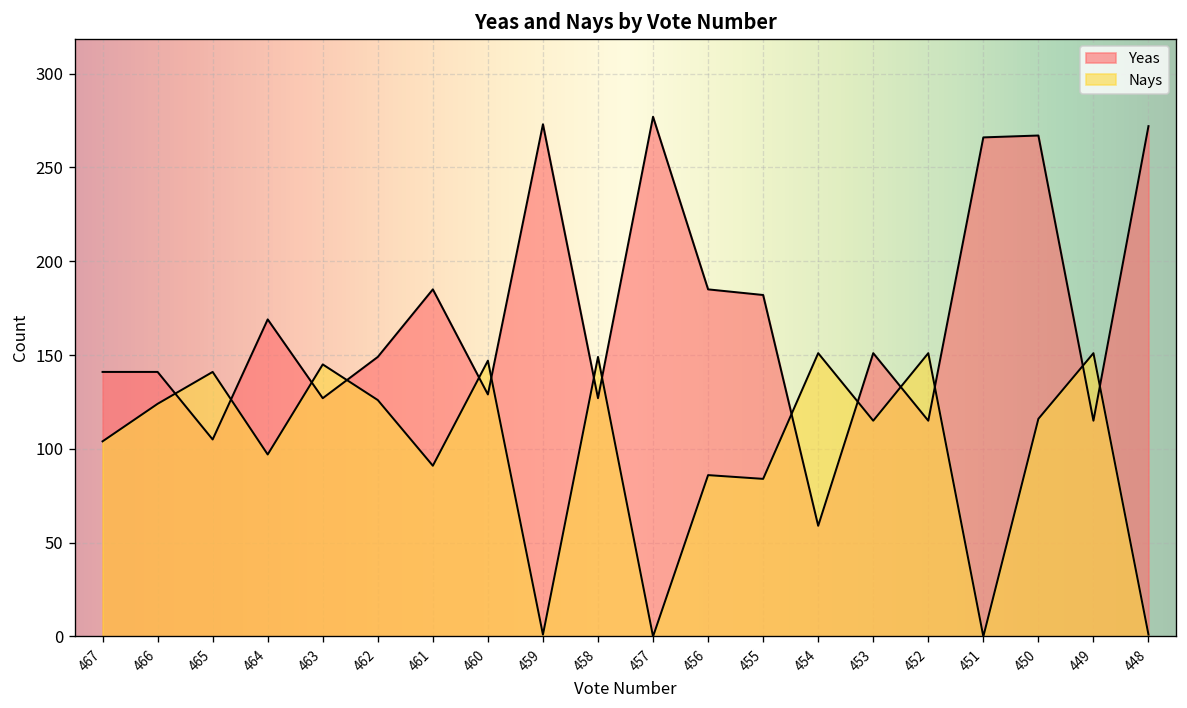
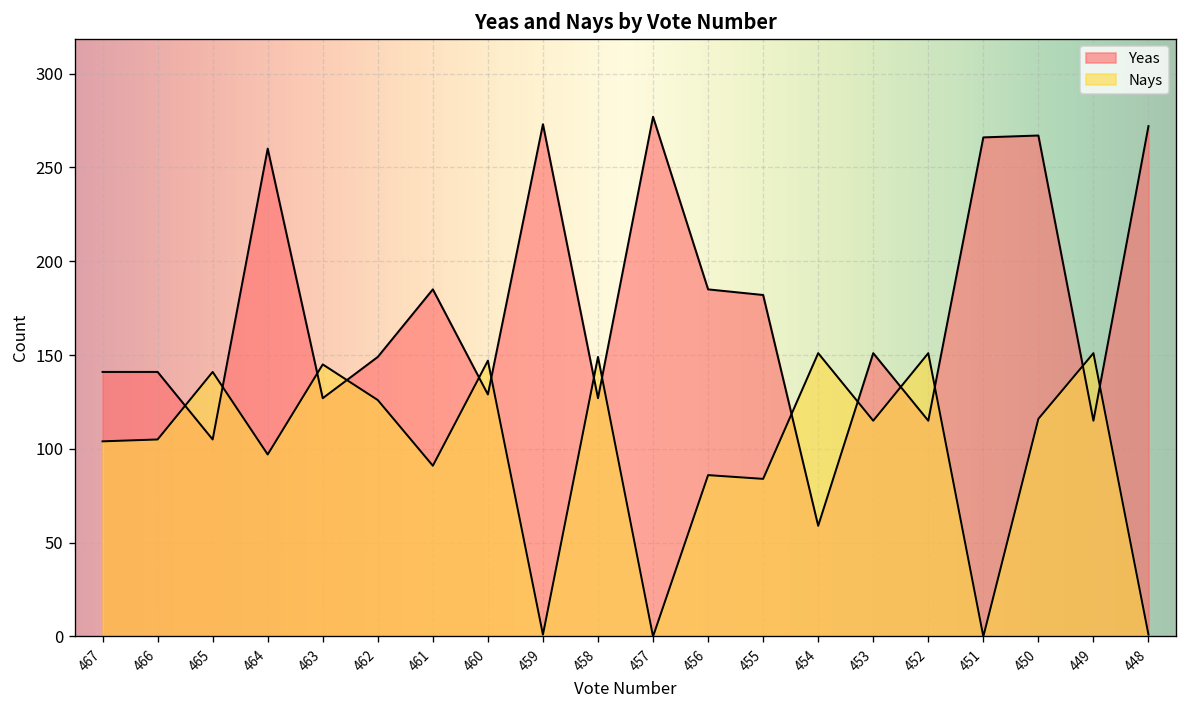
Nays, 466: 124 -> 105
Yeas, 464: 169 -> 260
